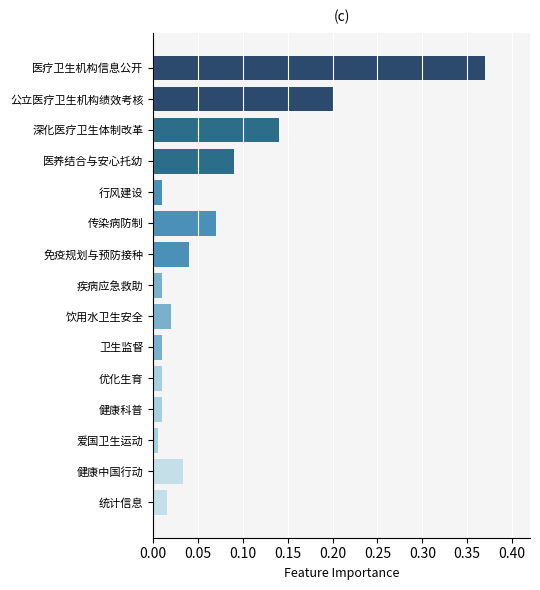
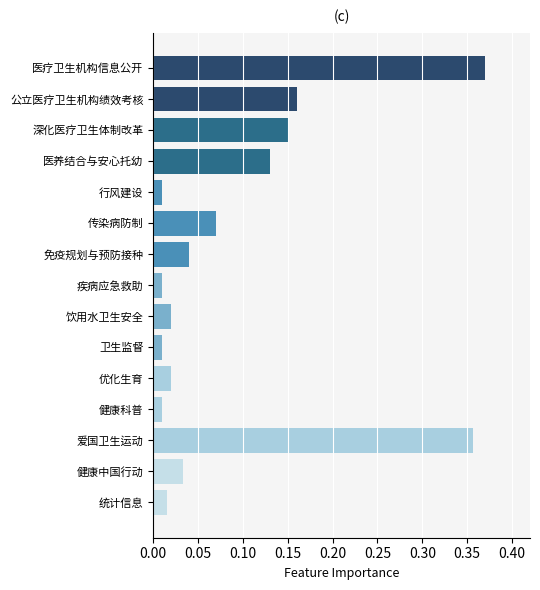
公立医疗卫生机构绩效考核: 0.20 -> 0.16
深化医疗卫生体制改革: 0.14 -> 0.15
医养结合与安心托幼: 0.09 -> 0.13
优化生育: 0.01 -> 0.02
爱国卫生运动: 0.01 -> 0.36
